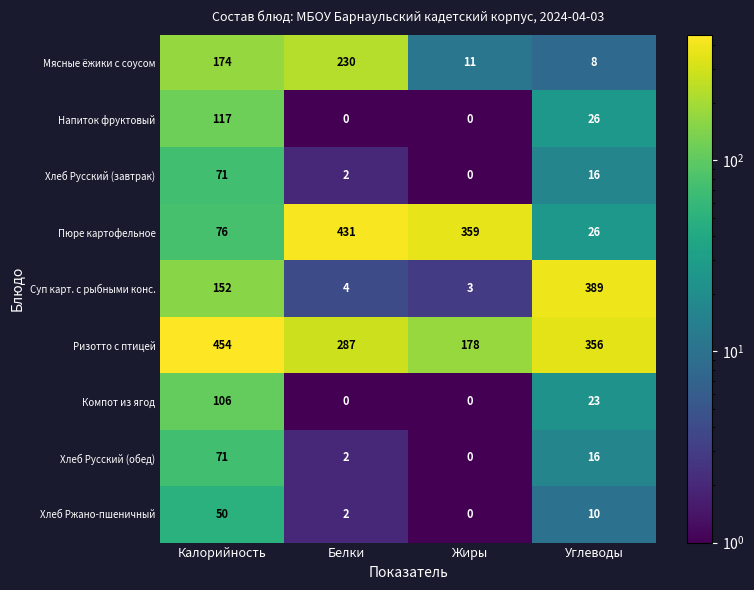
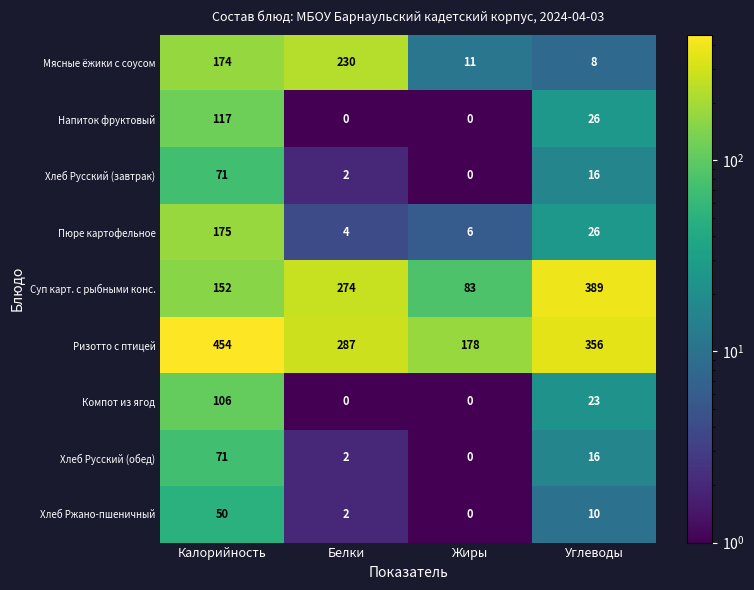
Пюре картофельное, Калорийность: 76 -> 175
Пюре картофельное, Белки: 431 -> 4
Пюре картофельное, Жиры: 359 -> 6
Суп карт. с рыбными конс., Белки: 4 -> 274
Суп карт. с рыбными конс., Жиры: 3 -> 83
